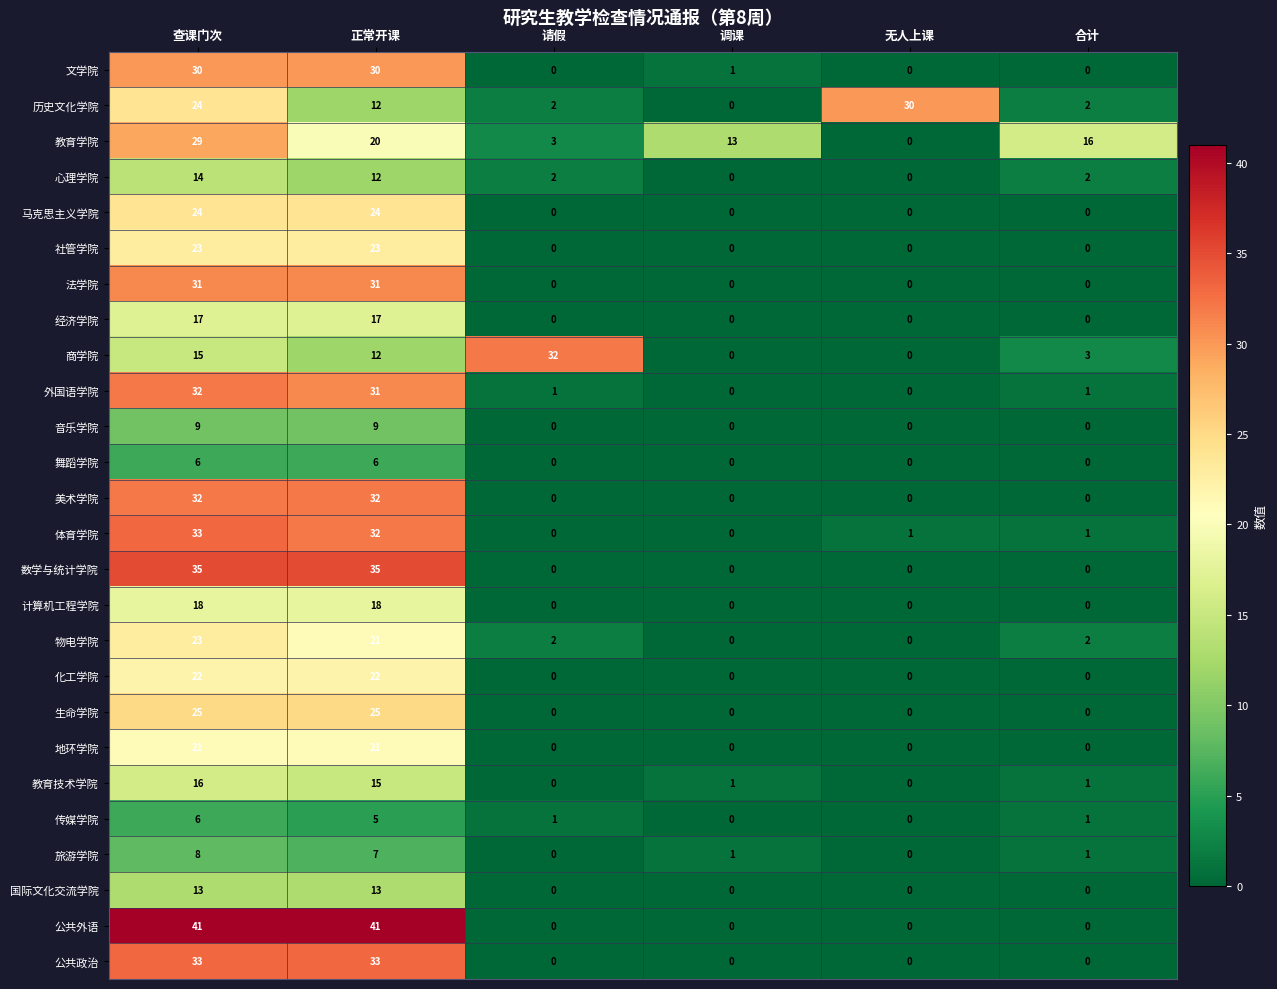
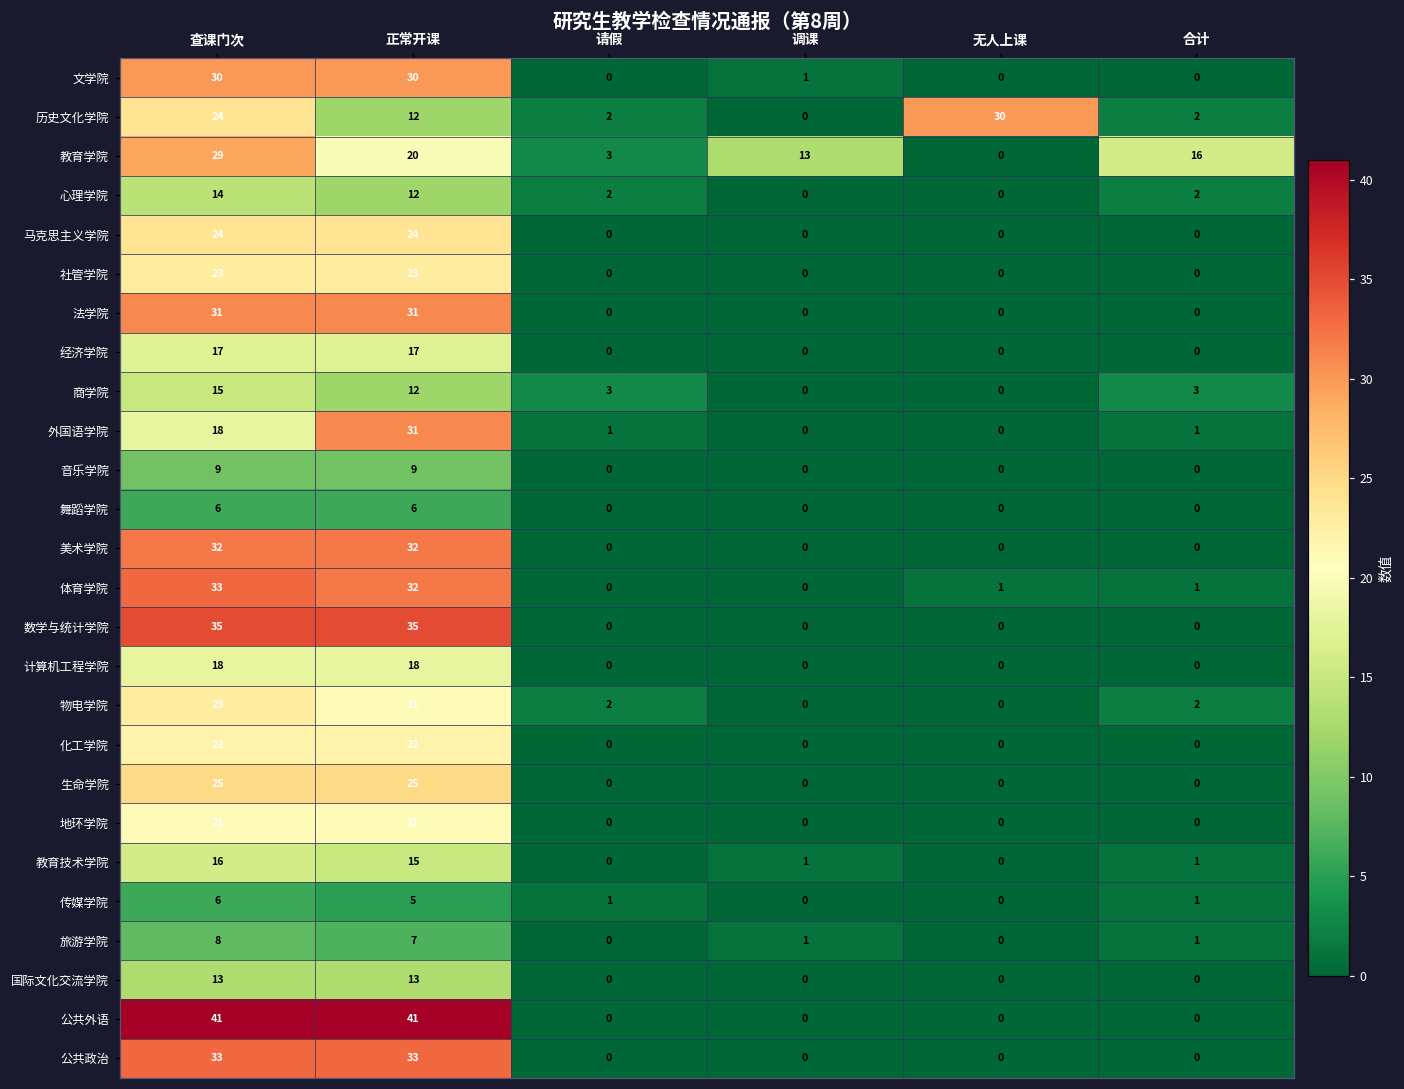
商学院, 请假: 32 -> 3
外国语学院, 查课门次: 32 -> 18
